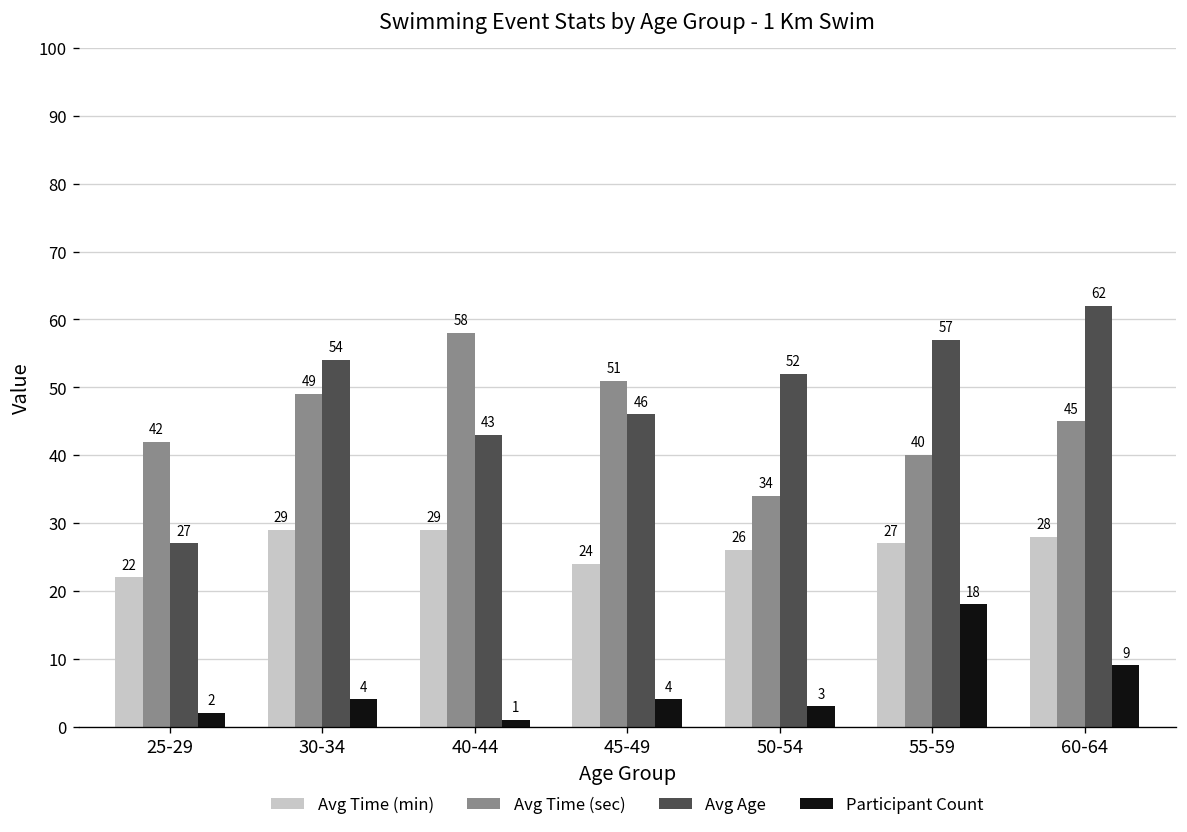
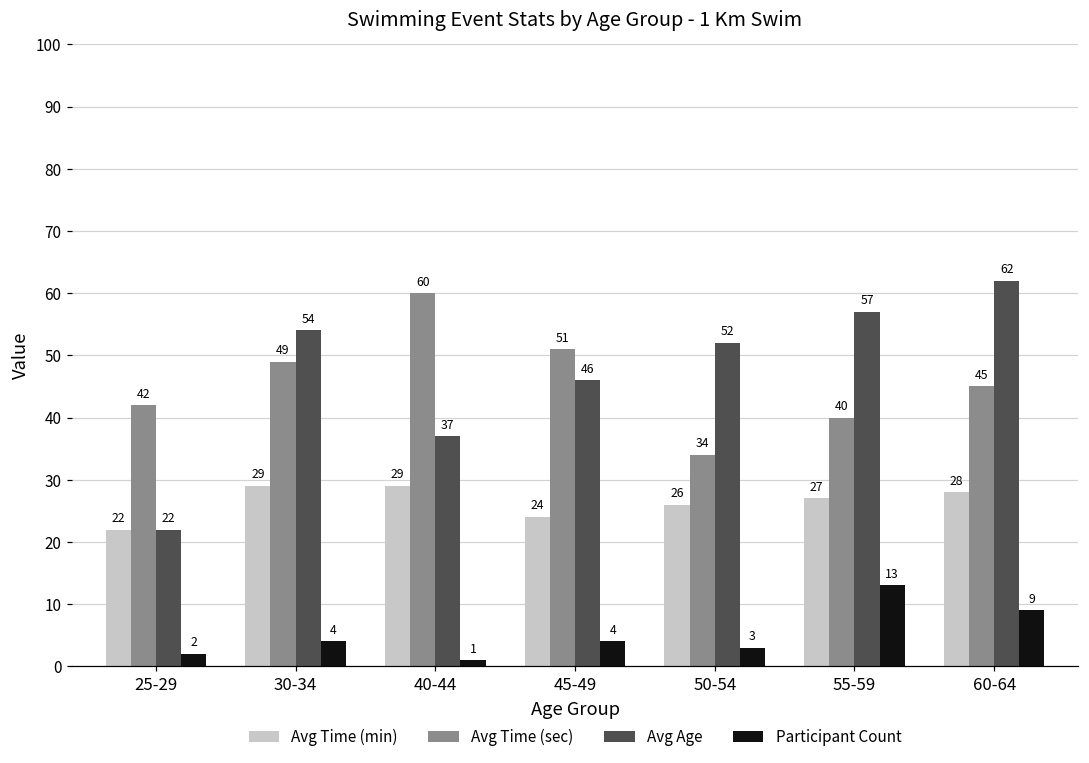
Avg Age, 25-29: 27 -> 22
Avg Time (sec), 40-44: 58 -> 60
Avg Age, 40-44: 43 -> 37
Participant Count, 55-59: 18 -> 13
